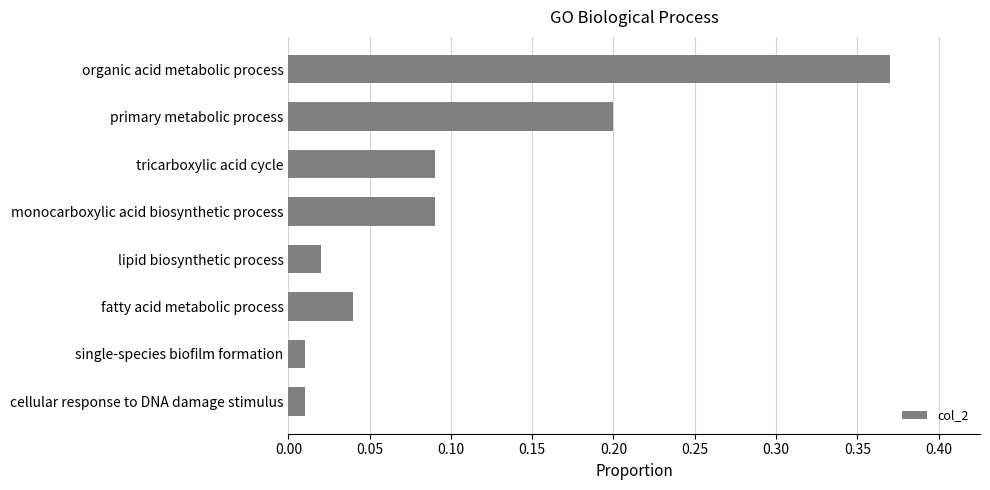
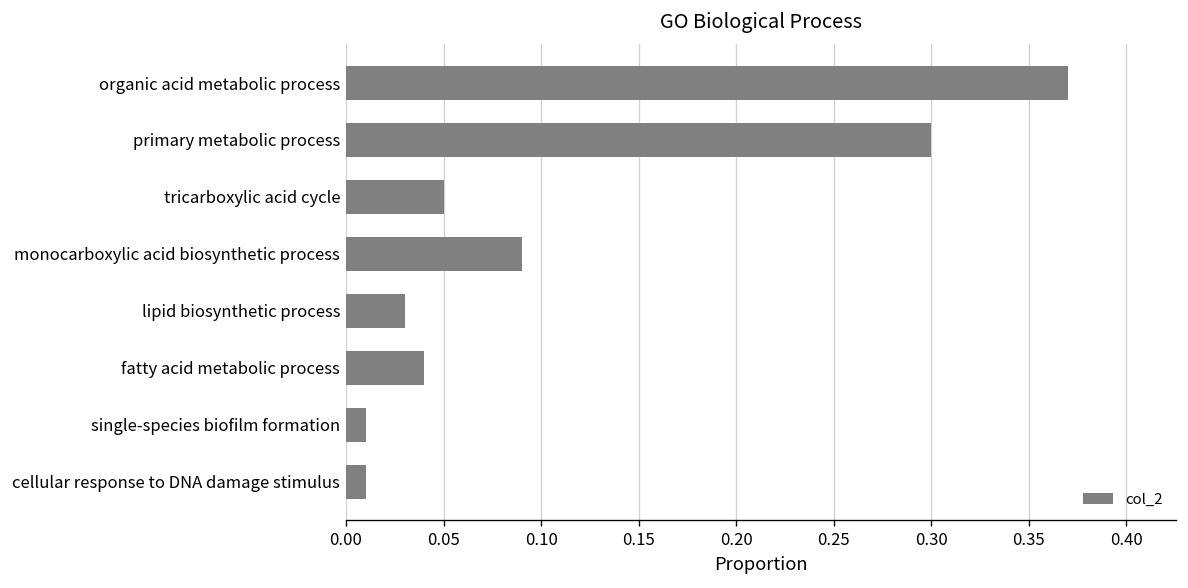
primary metabolic process: 0.2 -> 0.3
tricarboxylic acid cycle: 0.09 -> 0.05
lipid biosynthetic process: 0.02 -> 0.03
